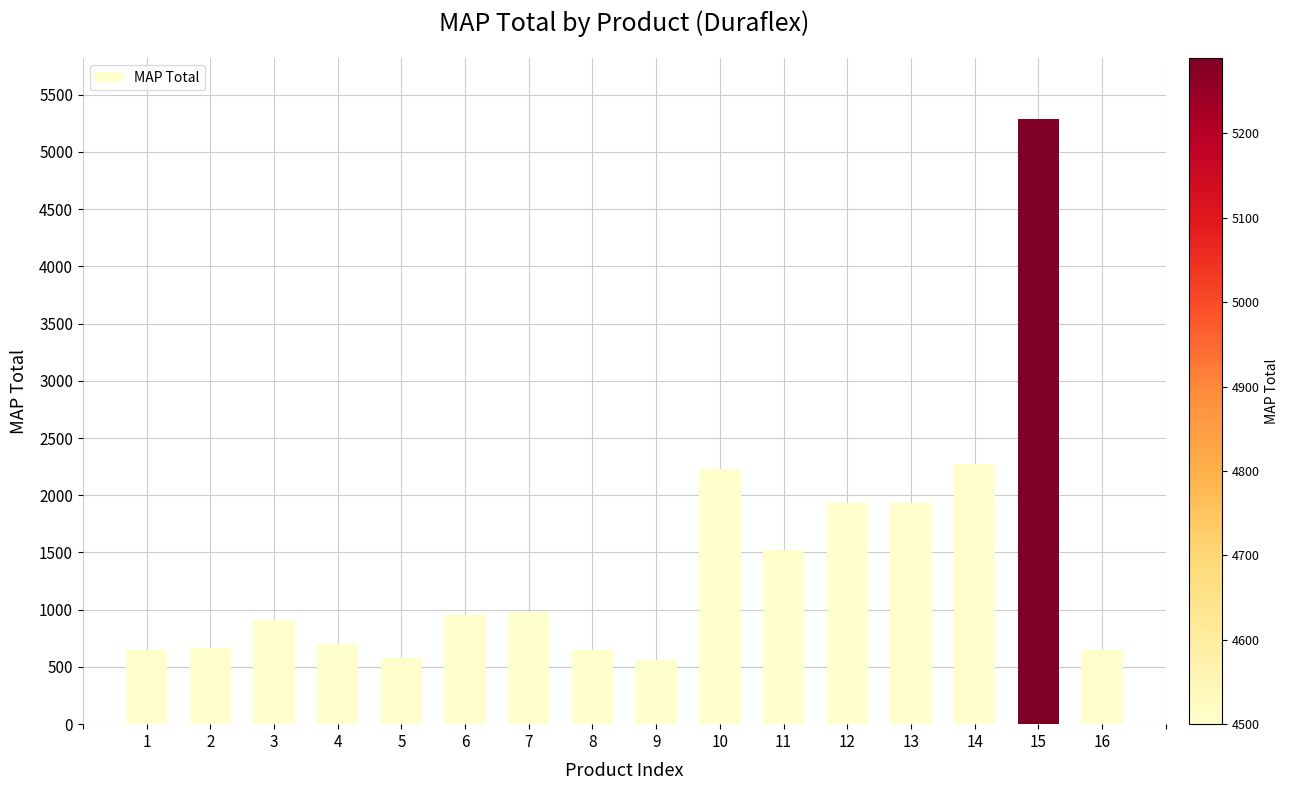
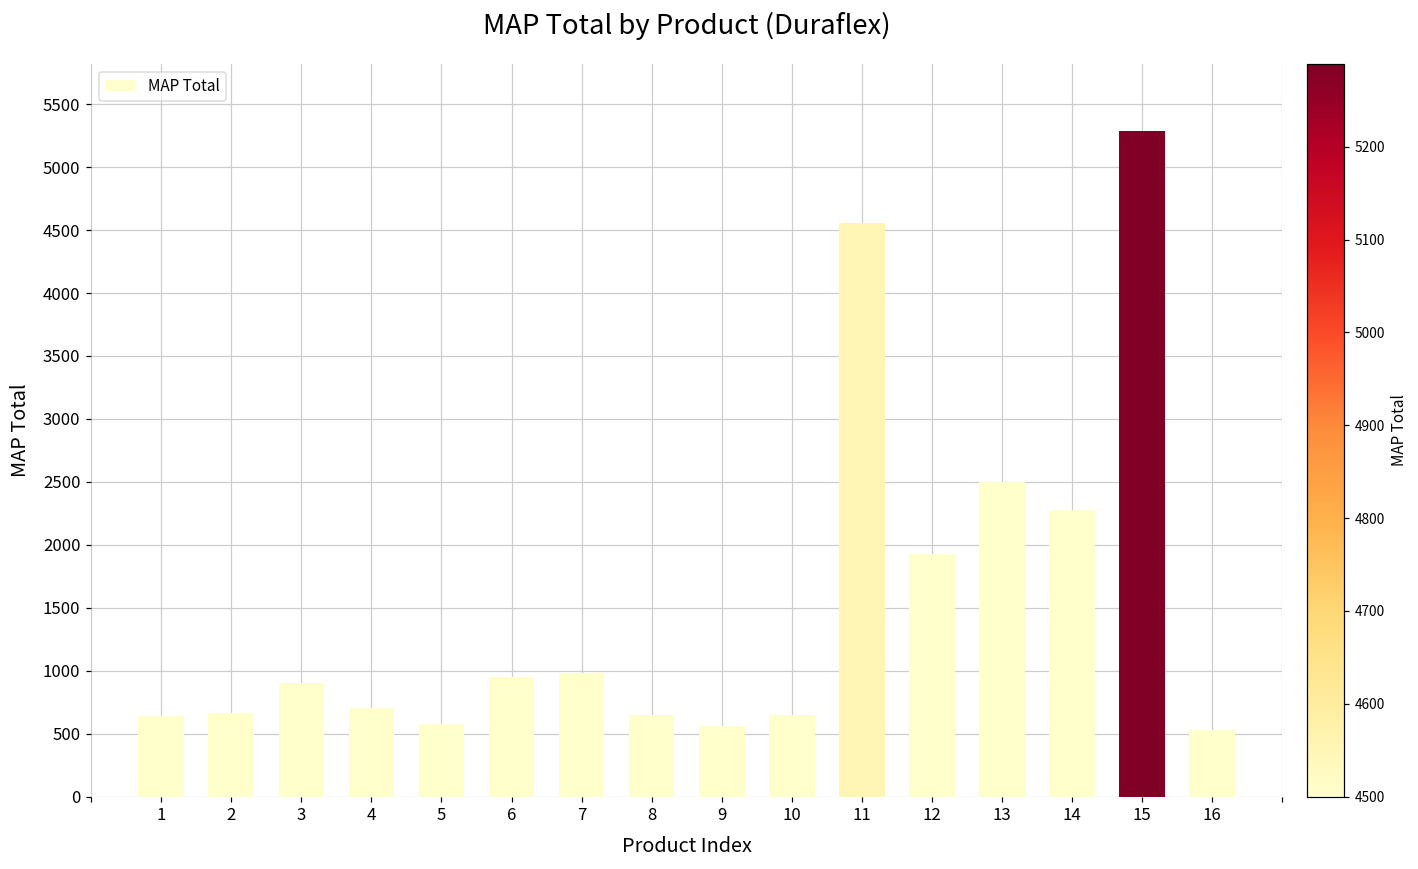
10: 2230 -> 650
11: 1530 -> 4550
13: 1930 -> 2500
16: 640 -> 530
